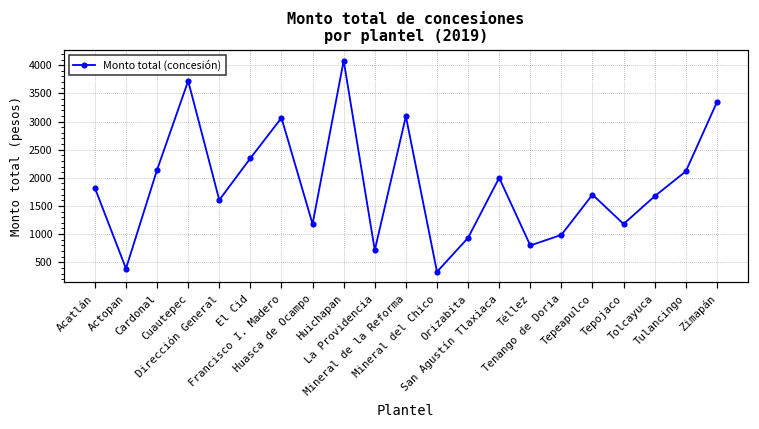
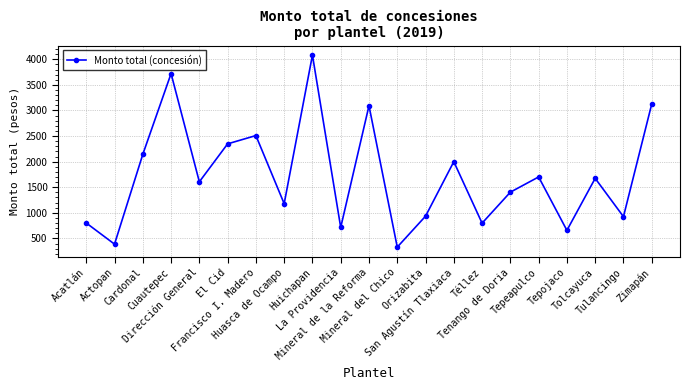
Acatlán: 1800 -> 800
Francisco I. Madero: 3100 -> 2500
Tenango de Doria: 1000 -> 1400
Tepojaco: 1200 -> 700
Tulancingo: 2100 -> 900
Zimapán: 3300 -> 3100
